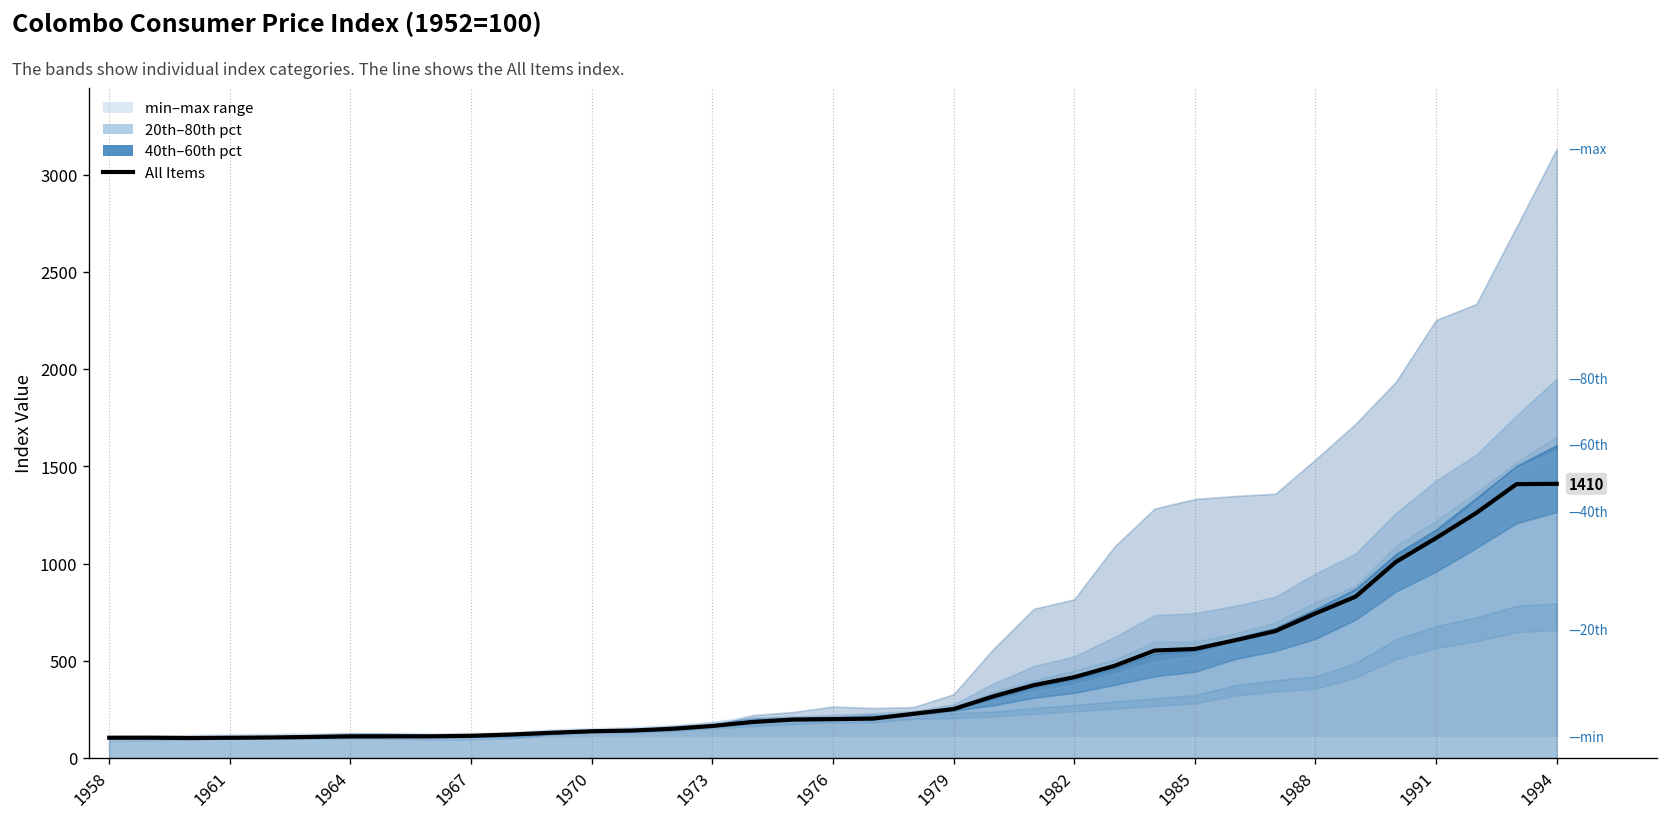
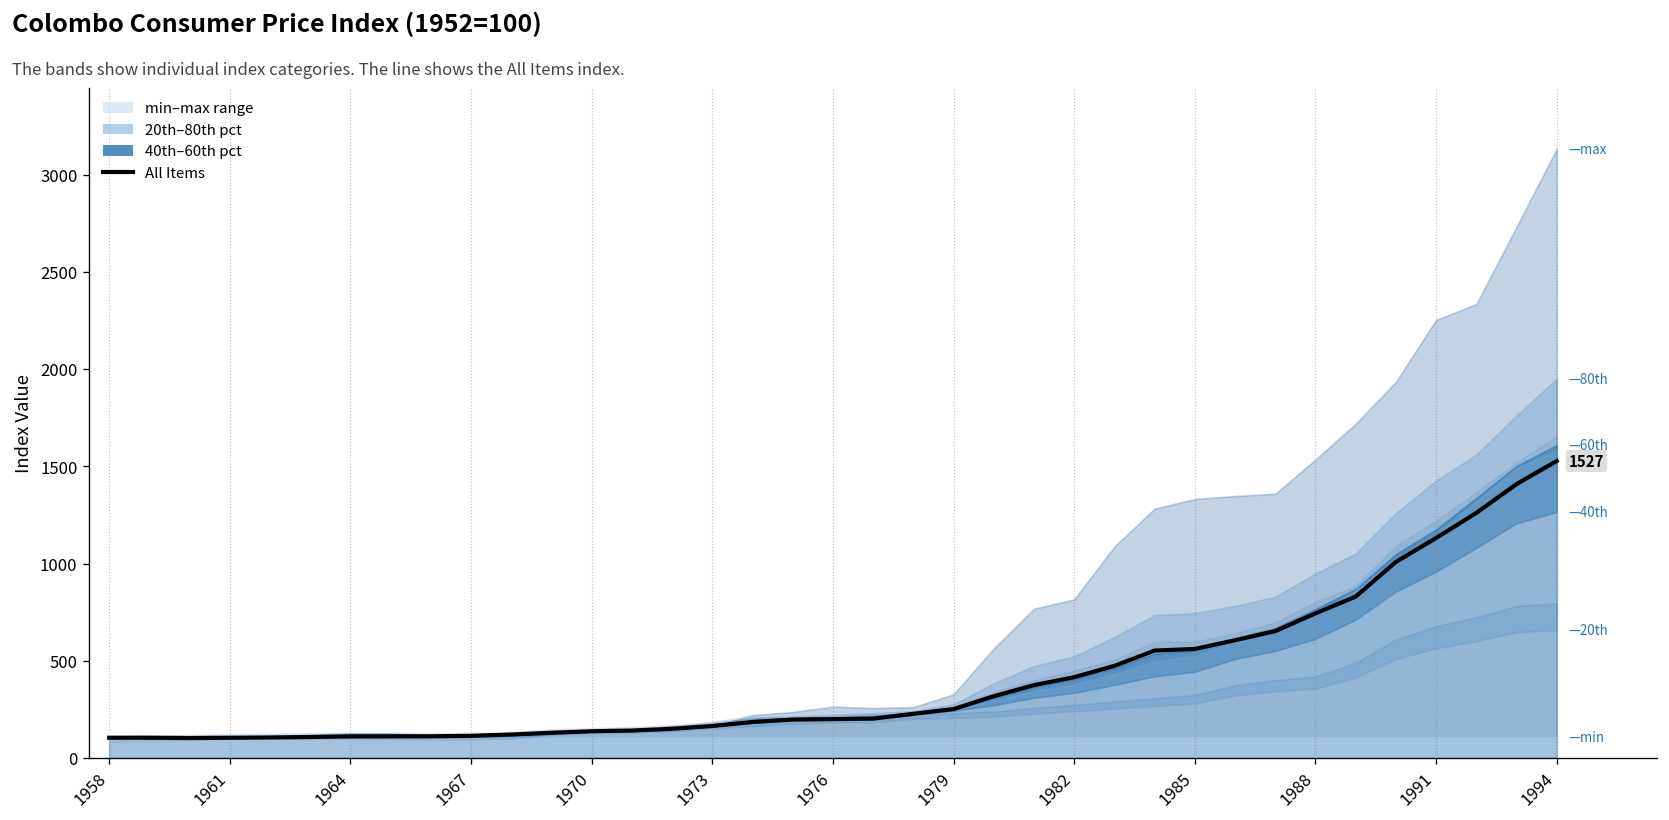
All Items, 1994: 1410 -> 1527
